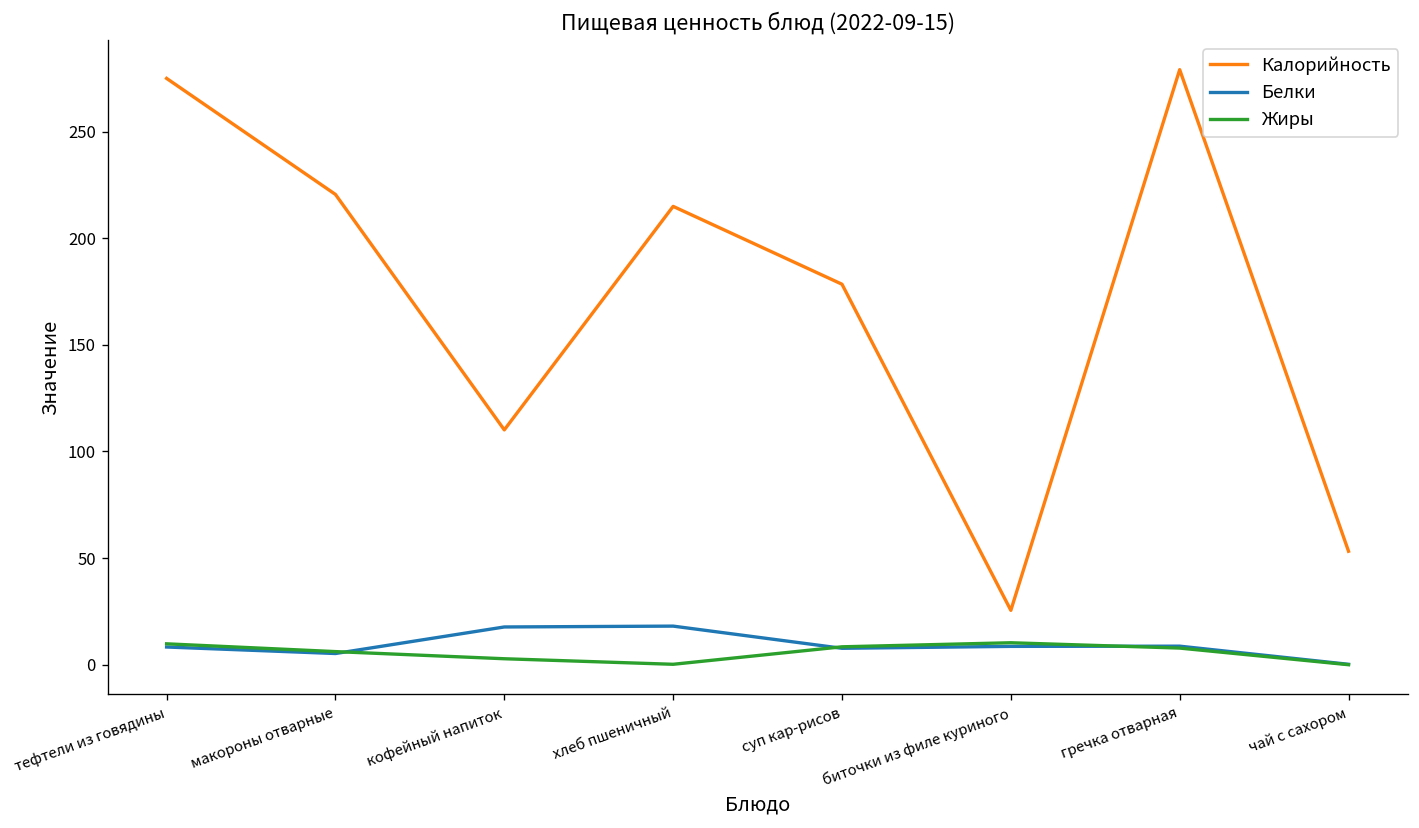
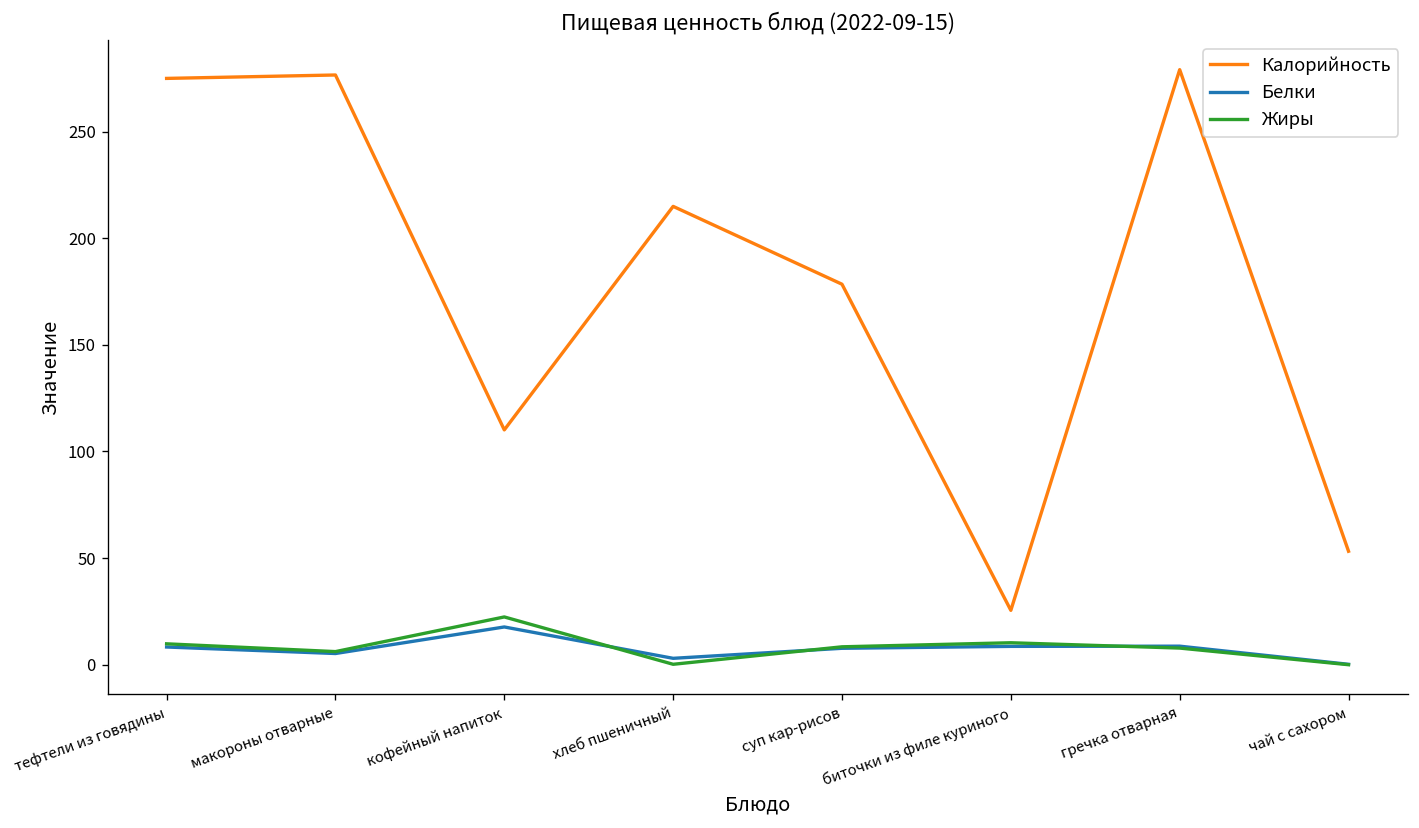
Калорийность, макороны отварные: 221 -> 277
Жиры, кофейный напиток: 3 -> 22
Белки, хлеб пшеничный: 18 -> 3
